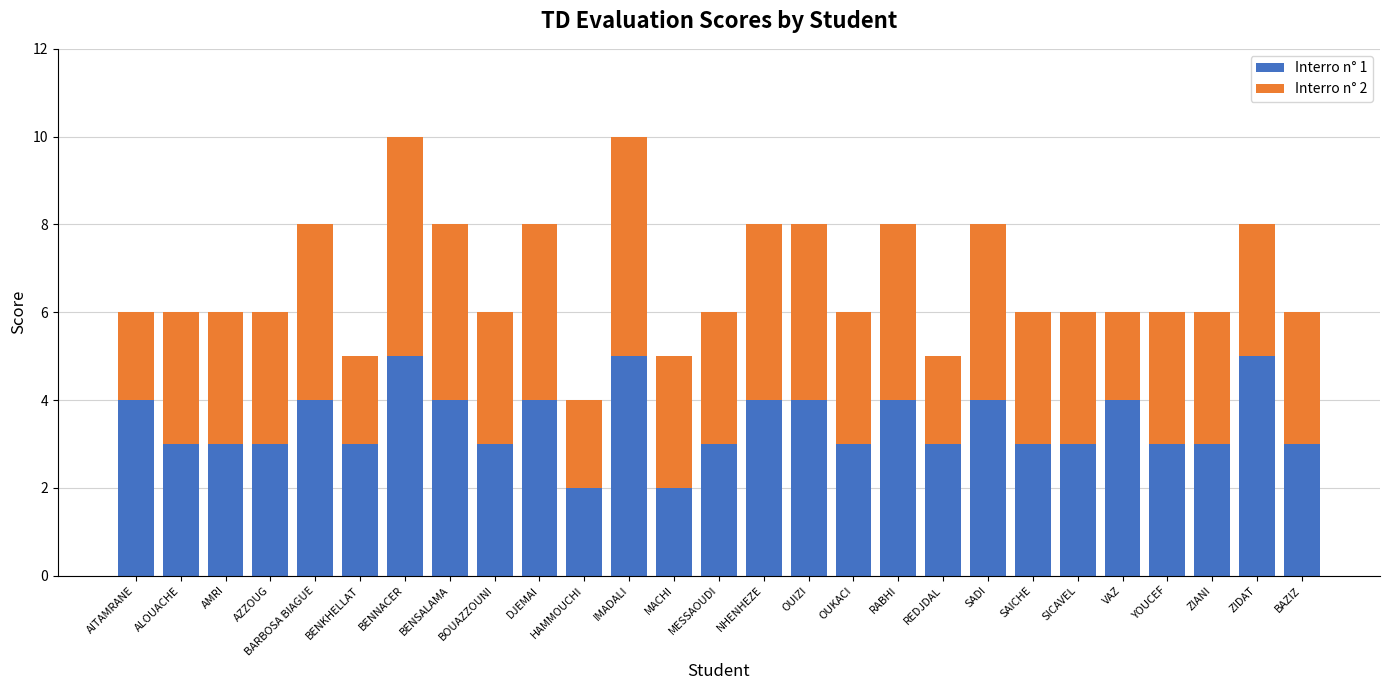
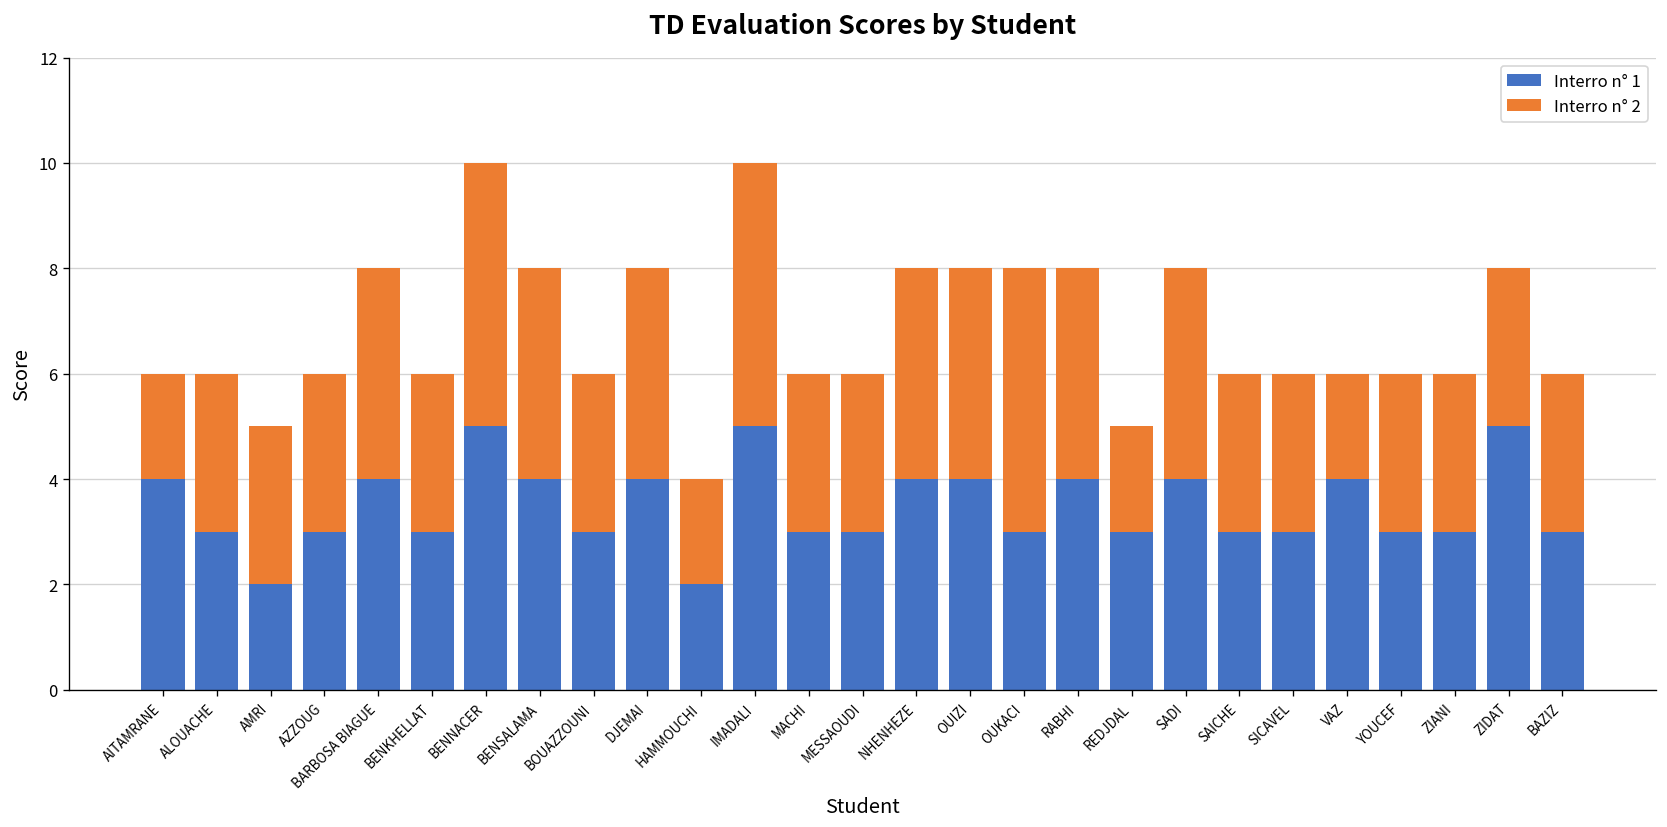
Interro n° 1, AMRI: 3 -> 2
Interro n° 2, BENKHELLAT: 2 -> 3
Interro n° 1, MACHI: 2 -> 3
Interro n° 2, OUKACI: 3 -> 5
